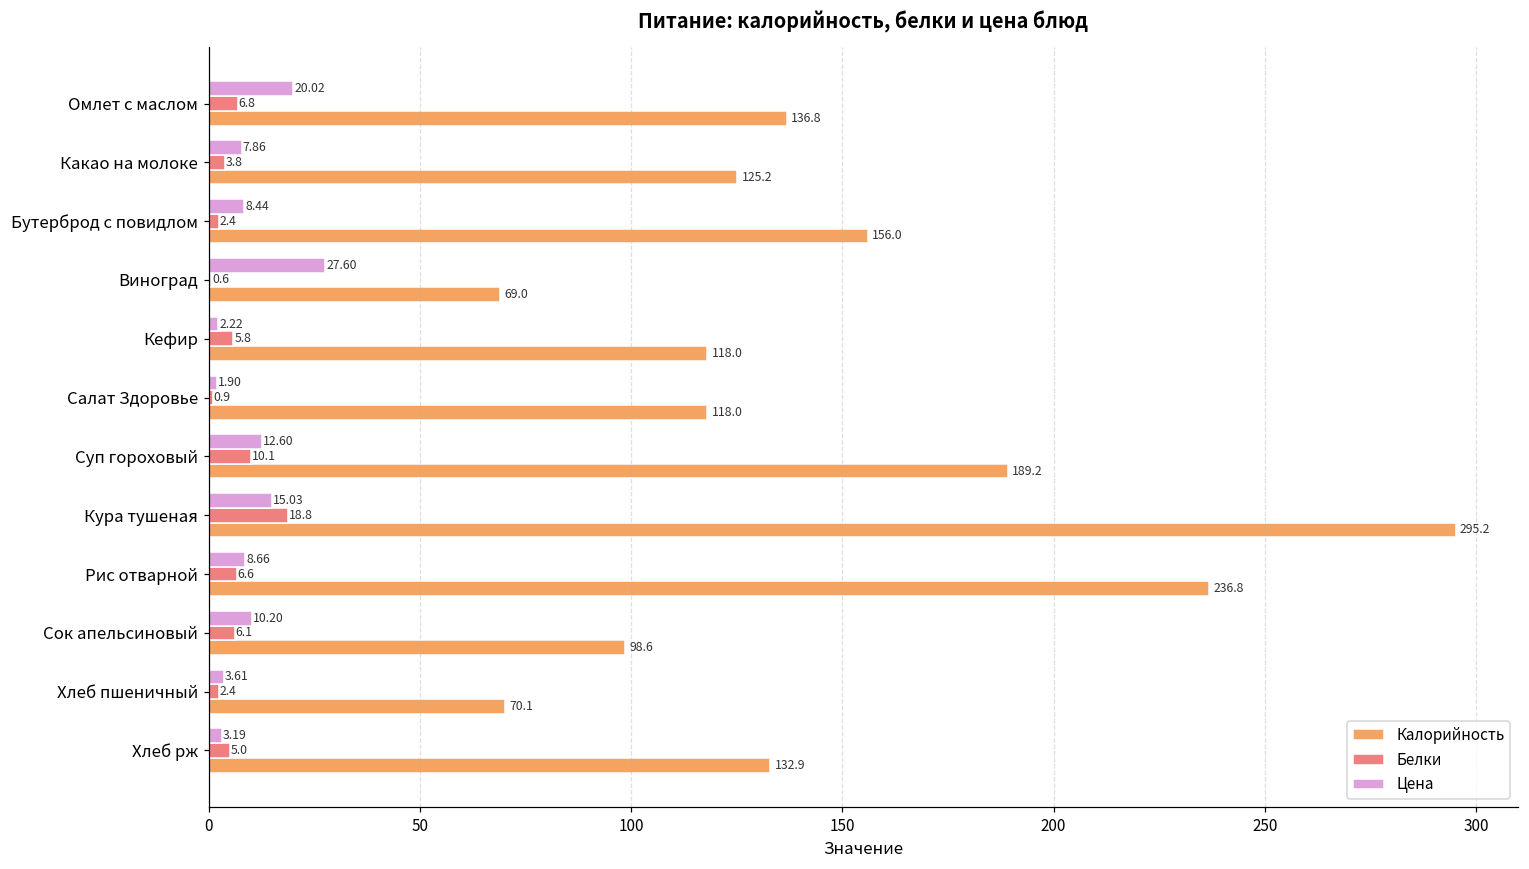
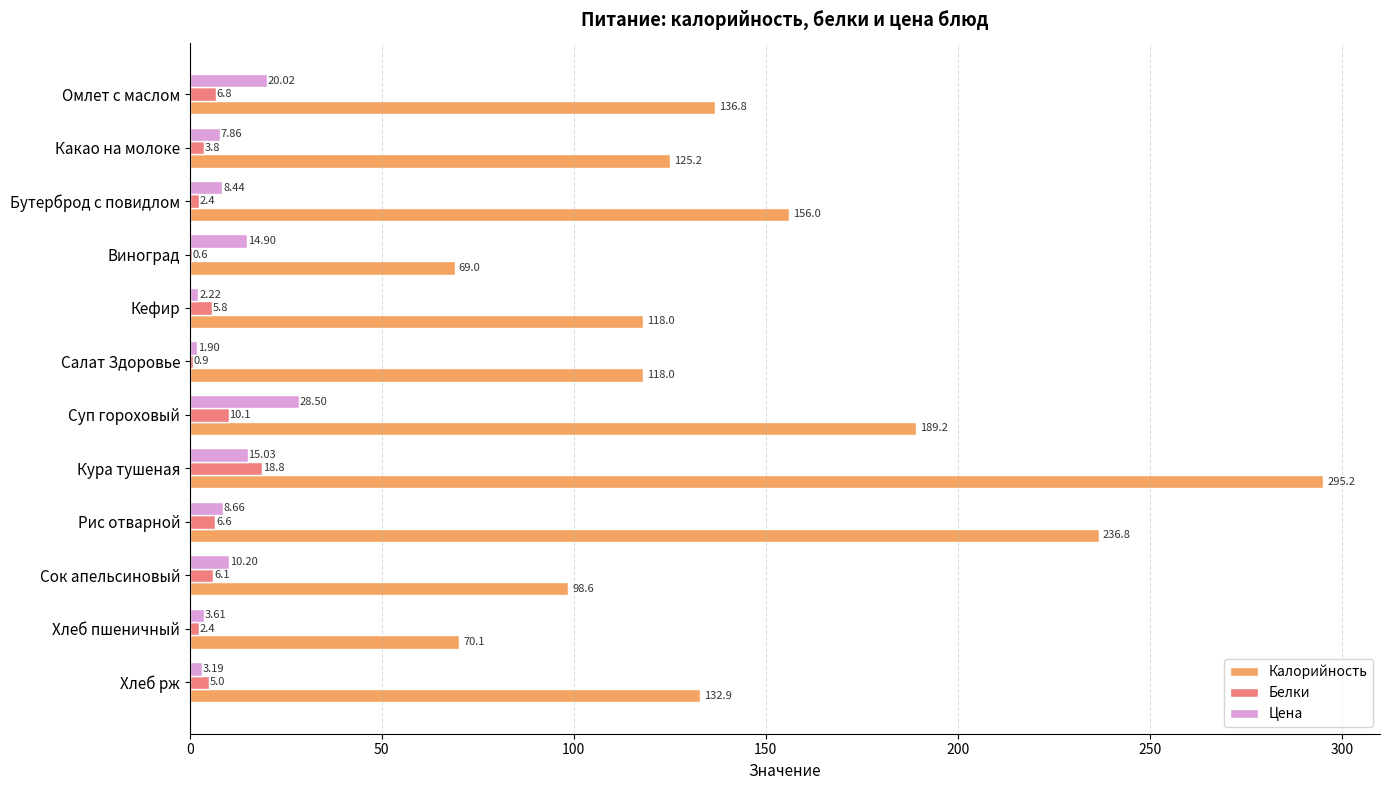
Цена, Виноград: 27.60 -> 14.90
Цена, Суп гороховый: 12.60 -> 28.50
